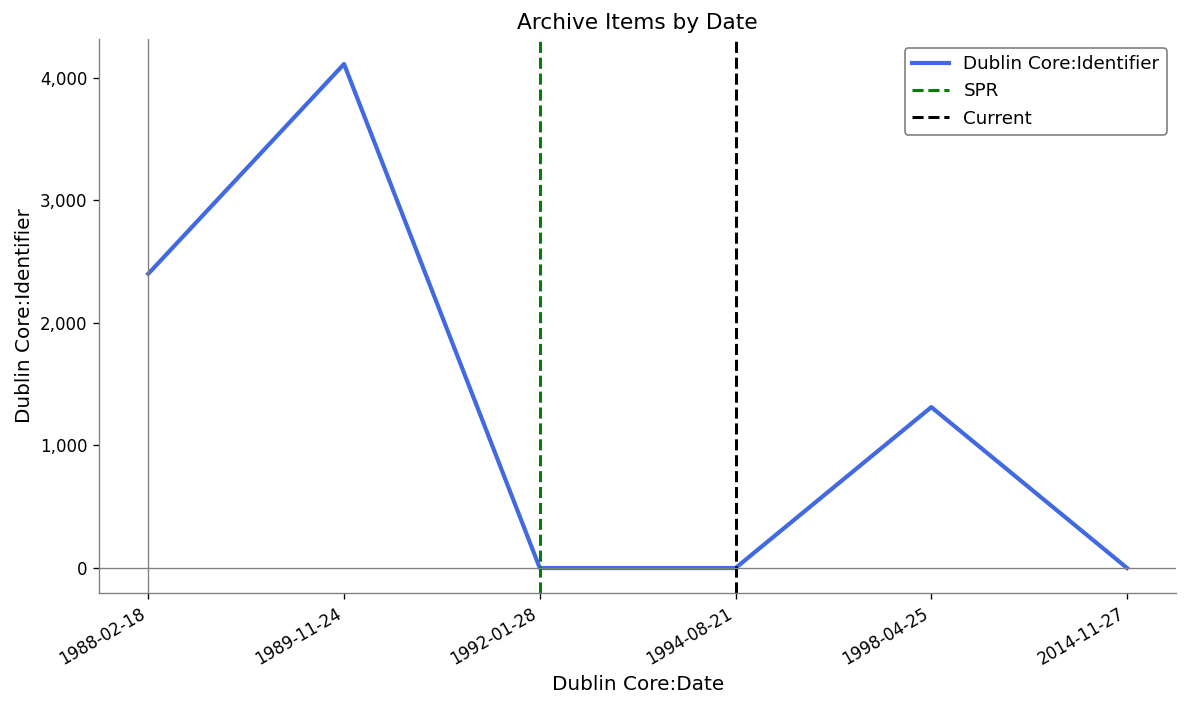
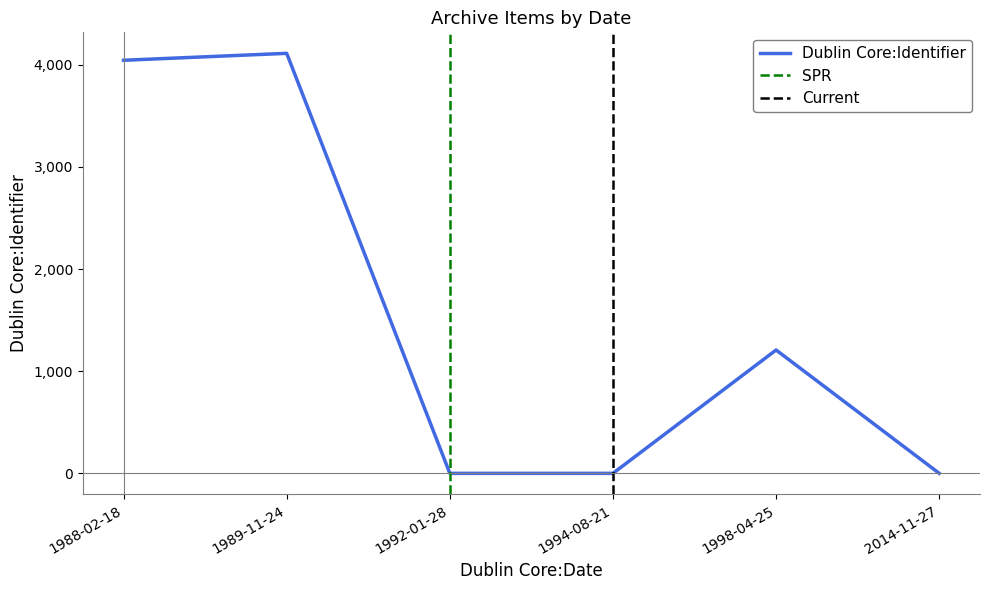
1988-02-18: 2,400 -> 4,050
1998-04-25: 1,310 -> 1,210
